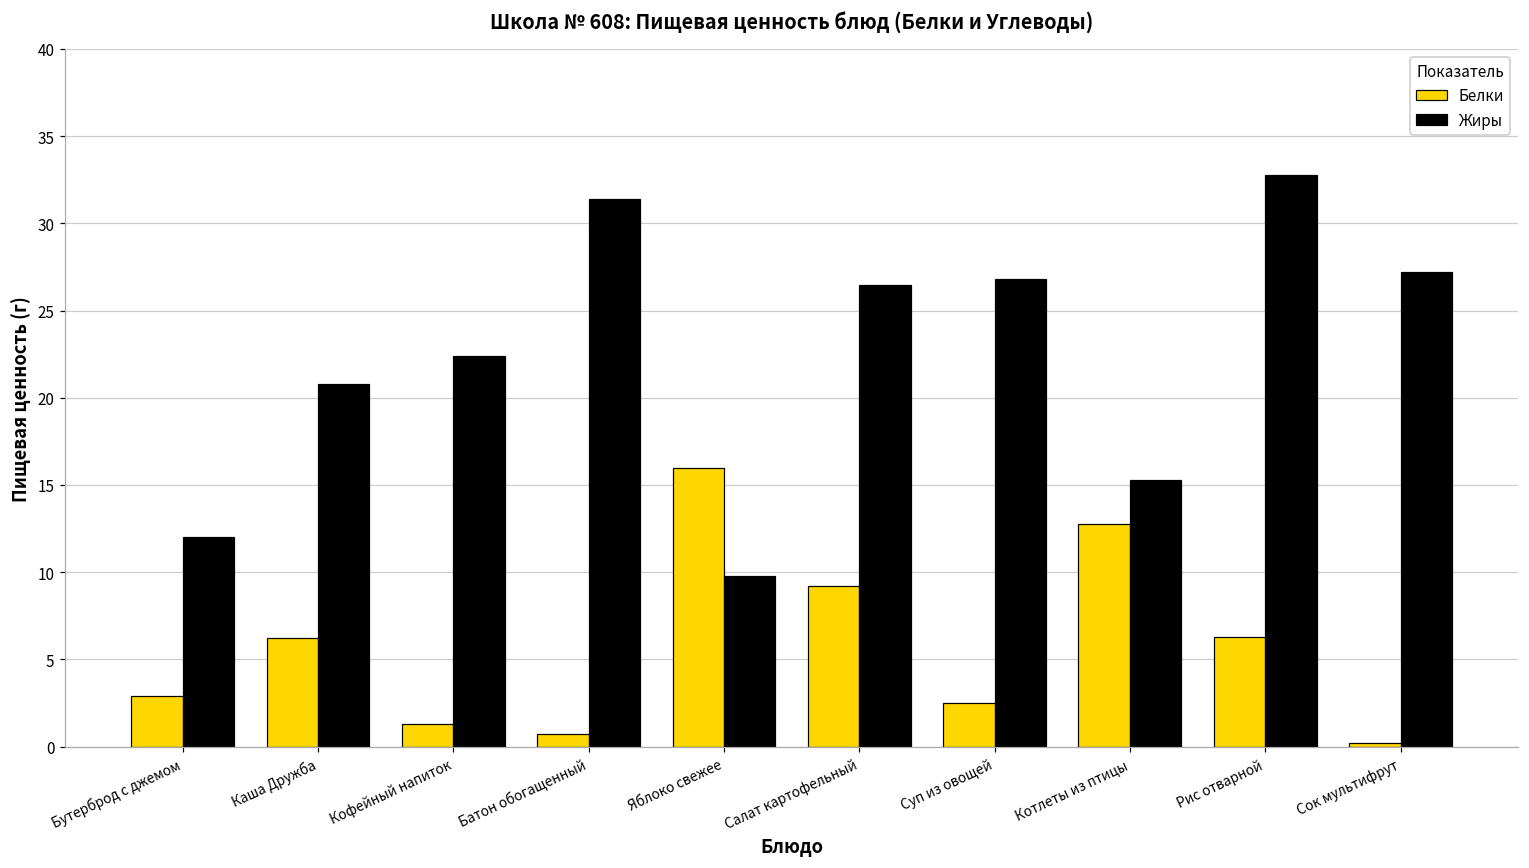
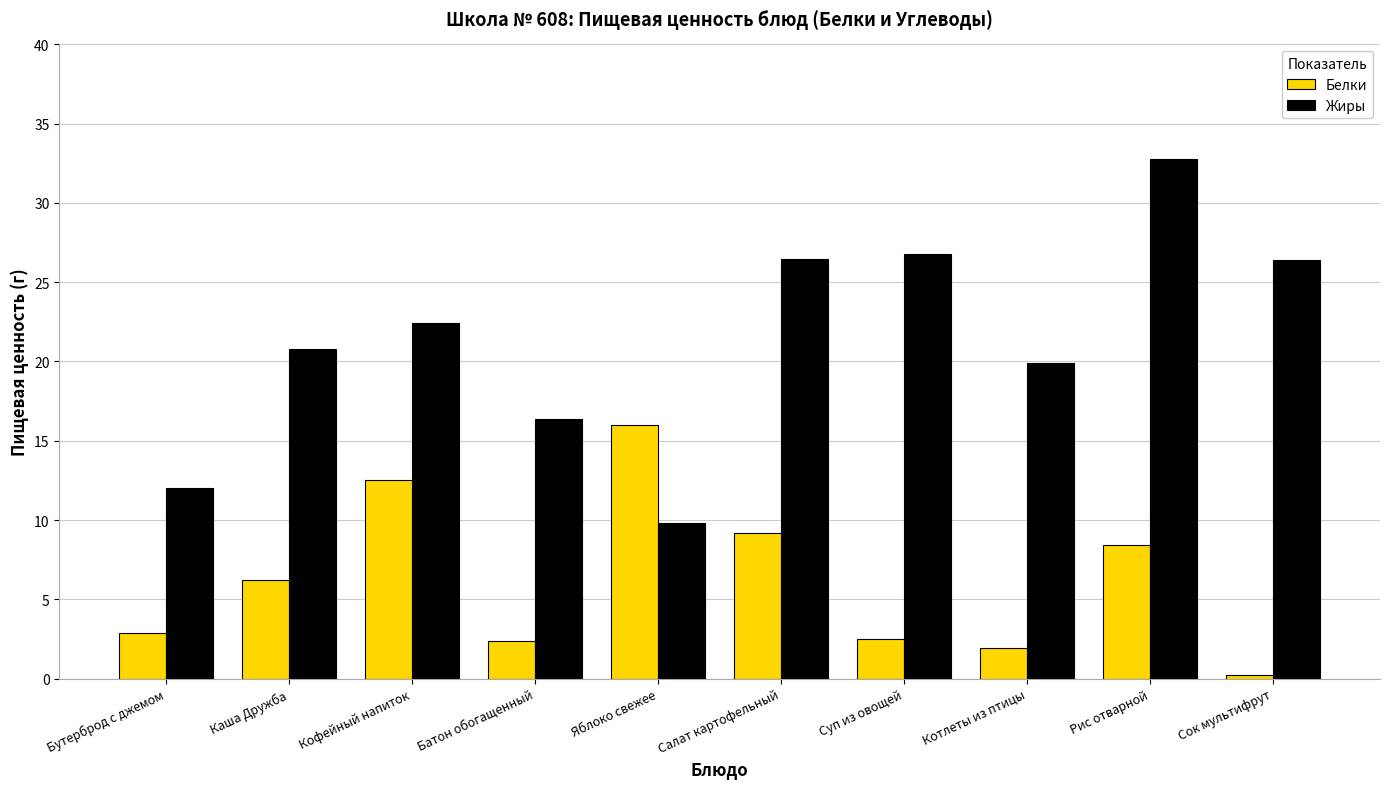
Белки, Кофейный напиток: 1.3 -> 12.5
Белки, Батон обогащенный: 0.7 -> 2.4
Жиры, Батон обогащенный: 31.4 -> 16.4
Белки, Котлеты из птицы: 12.8 -> 1.9
Жиры, Котлеты из птицы: 15.3 -> 19.9
Белки, Рис отварной: 6.3 -> 8.4
Жиры, Сок мультифрут: 27.2 -> 26.4
